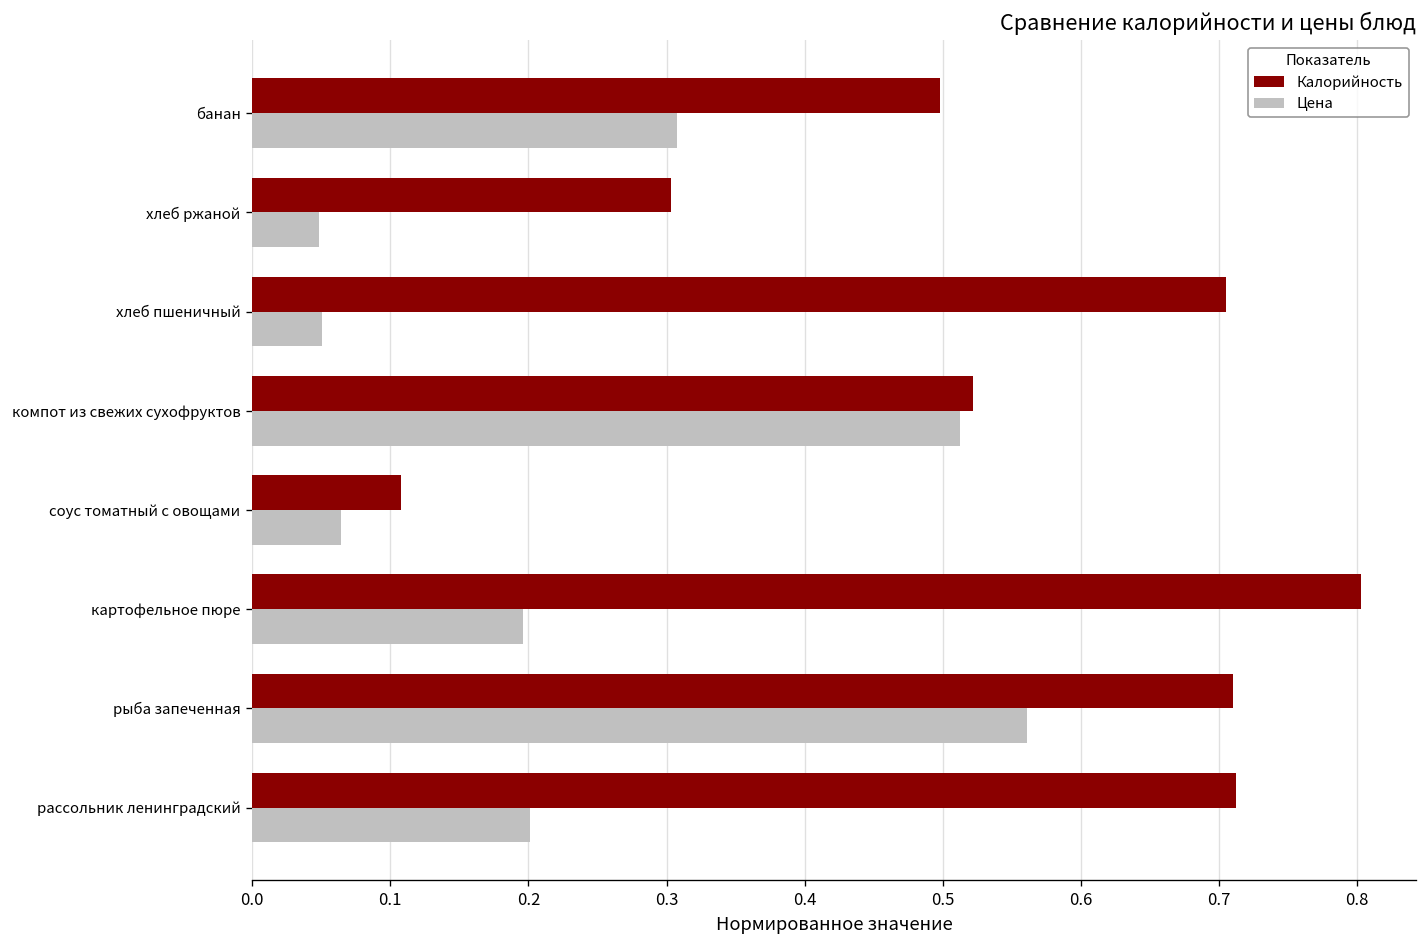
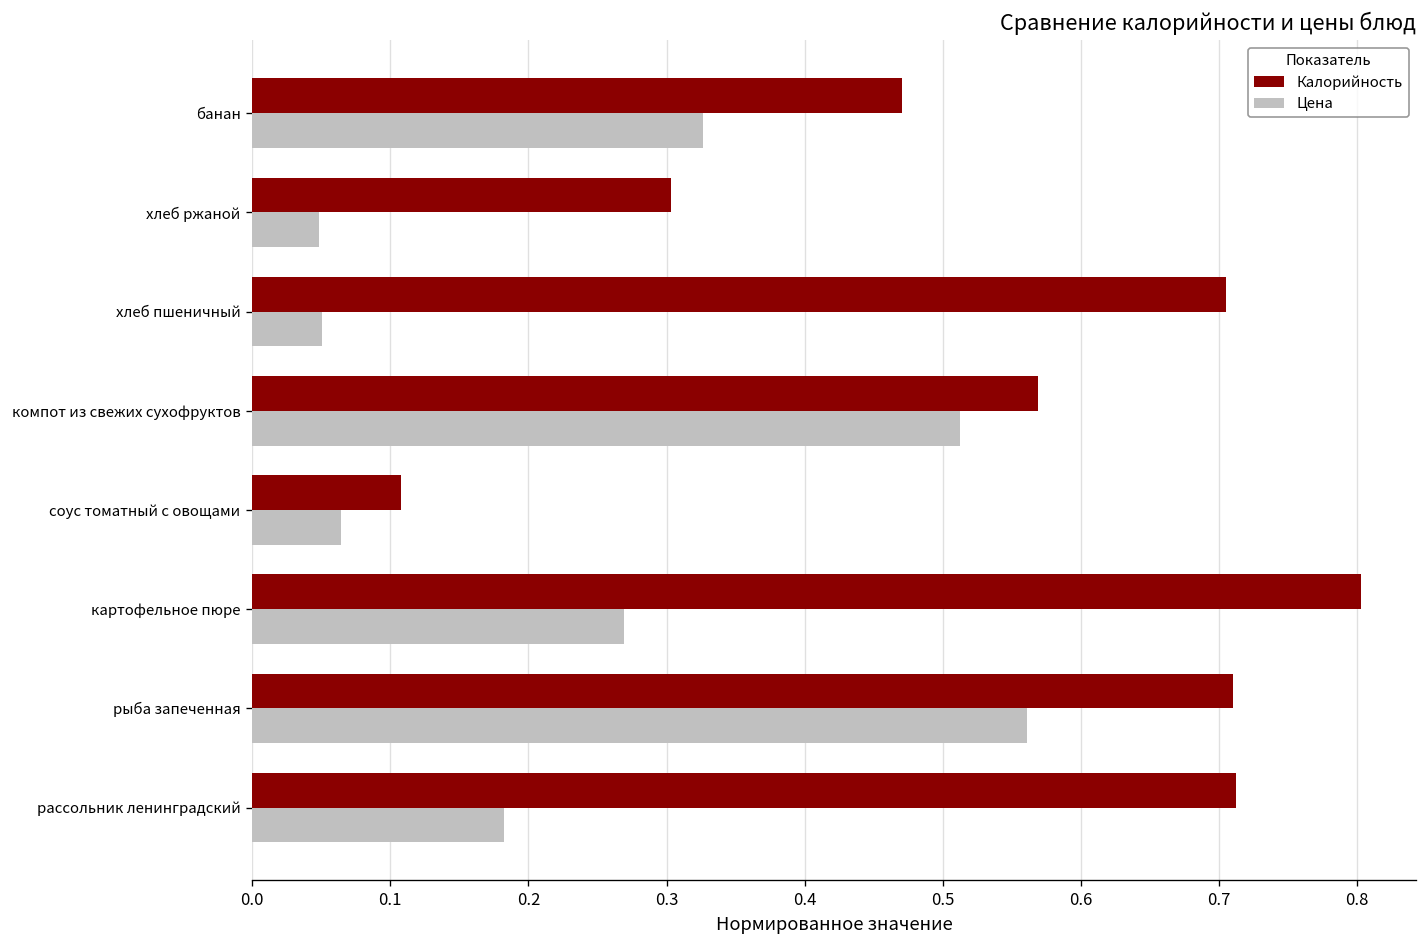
Калорийность, банан: 0.498 -> 0.471
Цена, банан: 0.307 -> 0.327
Калорийность, компот из свежих сухофруктов: 0.522 -> 0.569
Цена, картофельное пюре: 0.196 -> 0.269
Цена, рассольник ленинградский: 0.201 -> 0.183
